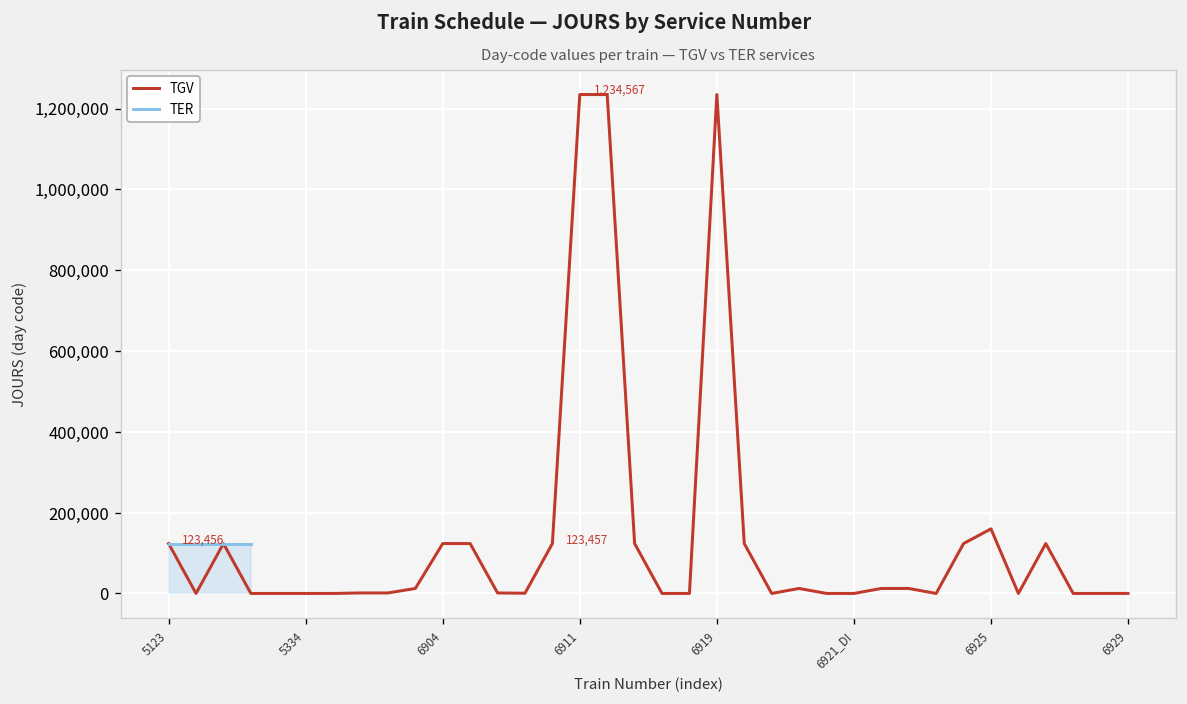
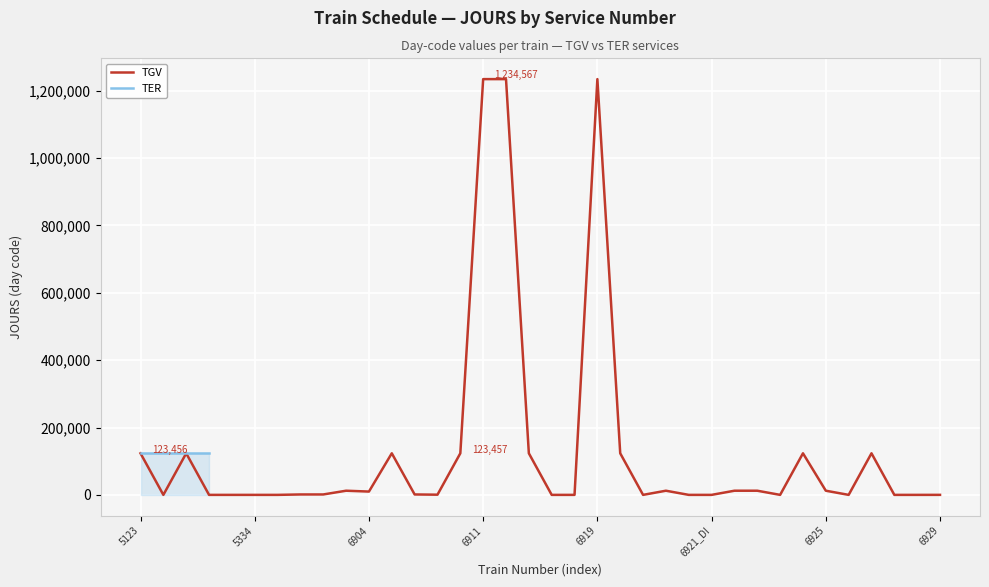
TGV, 6904: 120,000 -> 10,000
TGV, 6925: 160,000 -> 10,000
